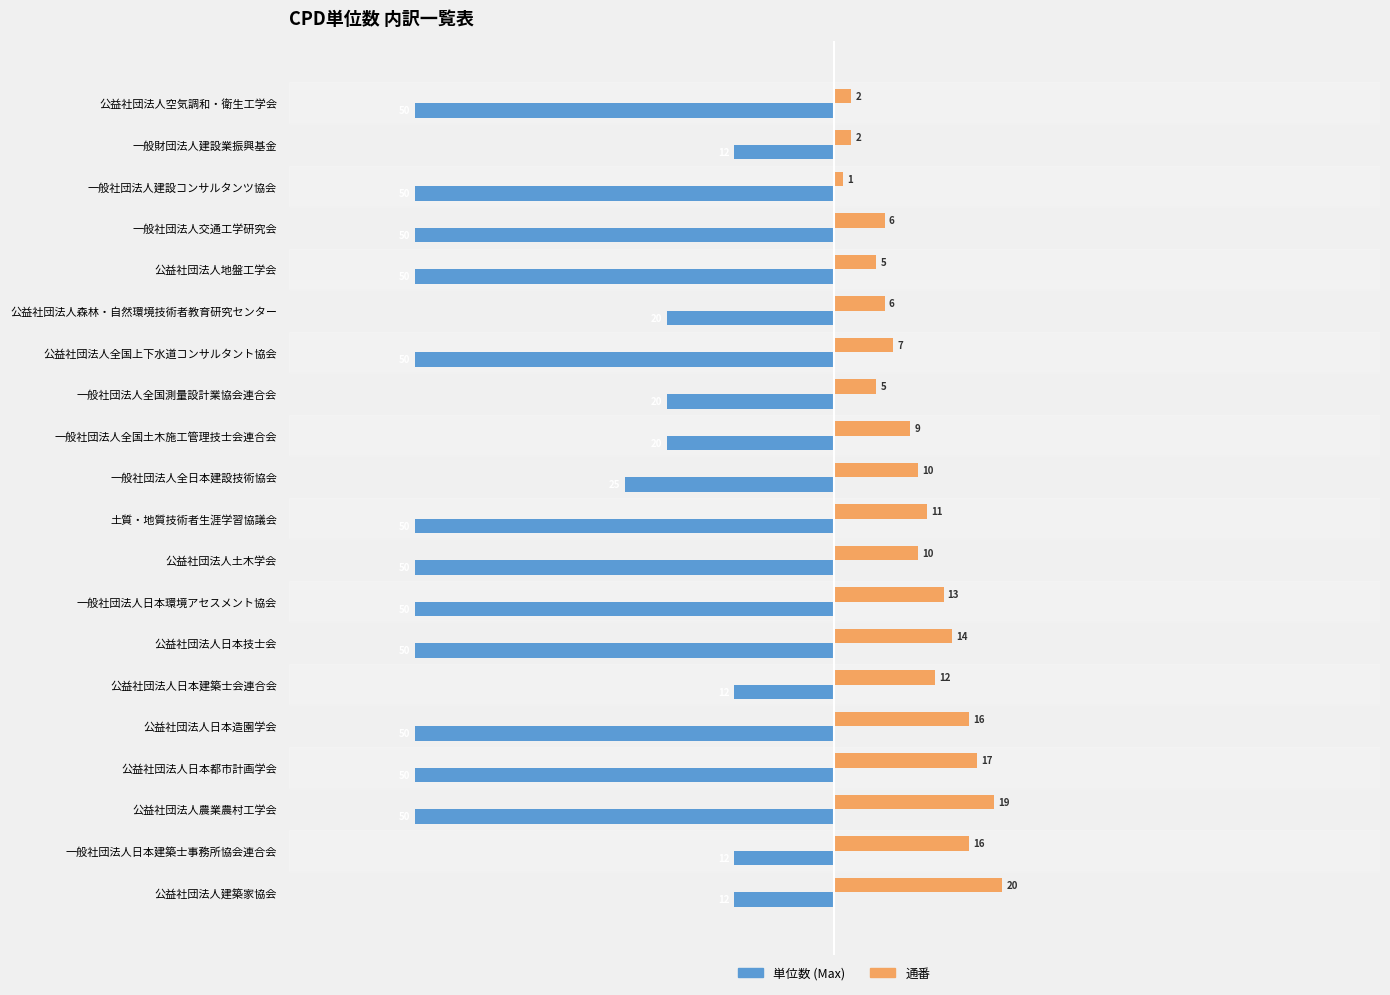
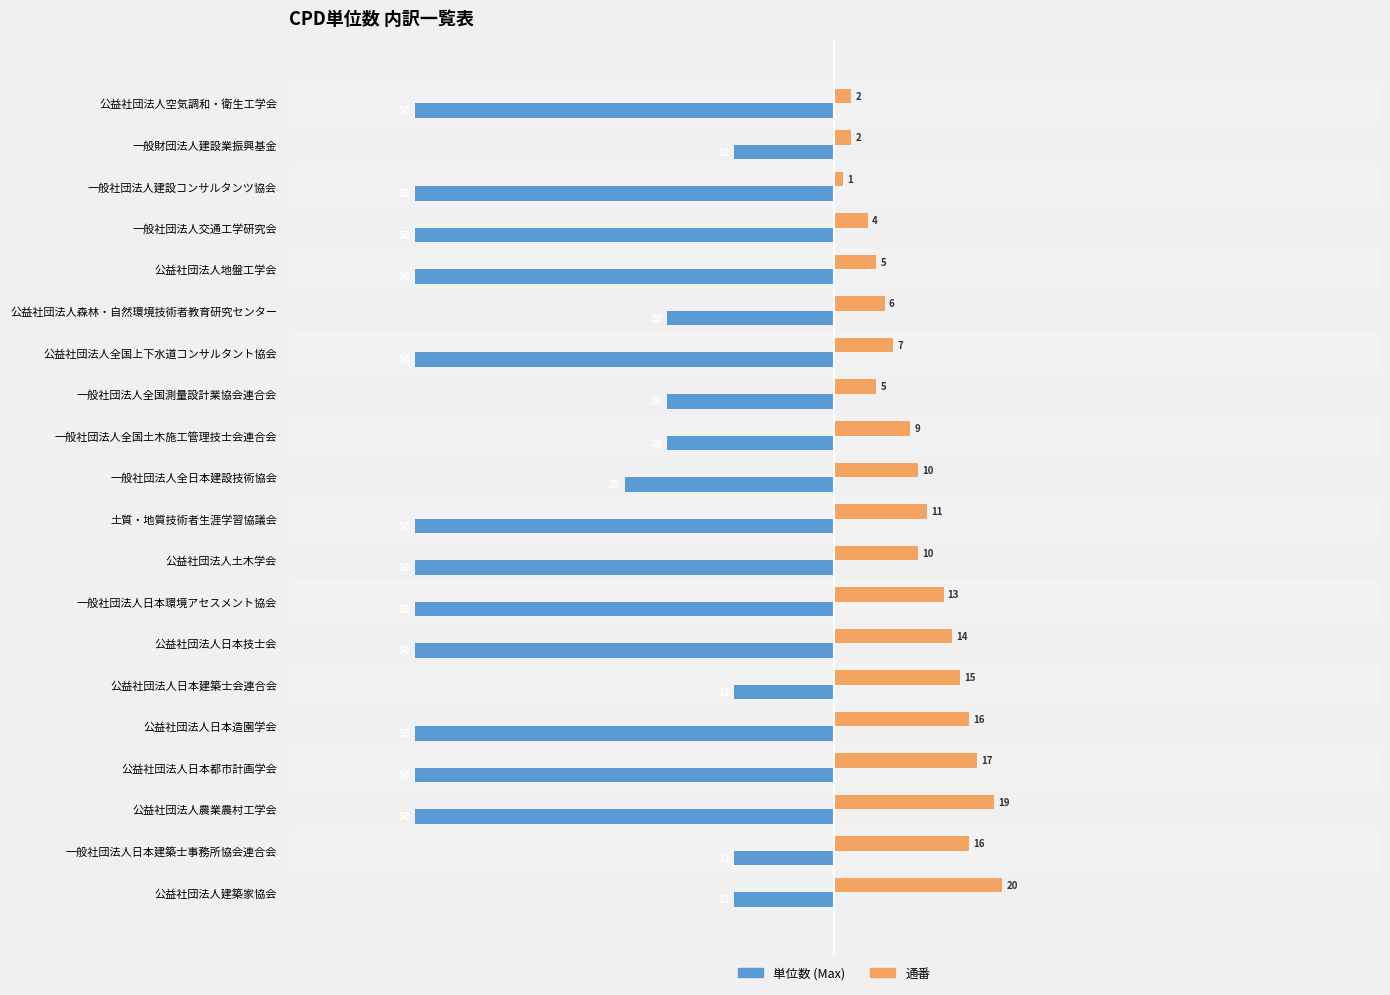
通番, 一般社団法人交通工学研究会: 6 -> 4
通番, 公益社団法人日本建築士会連合会: 12 -> 15
